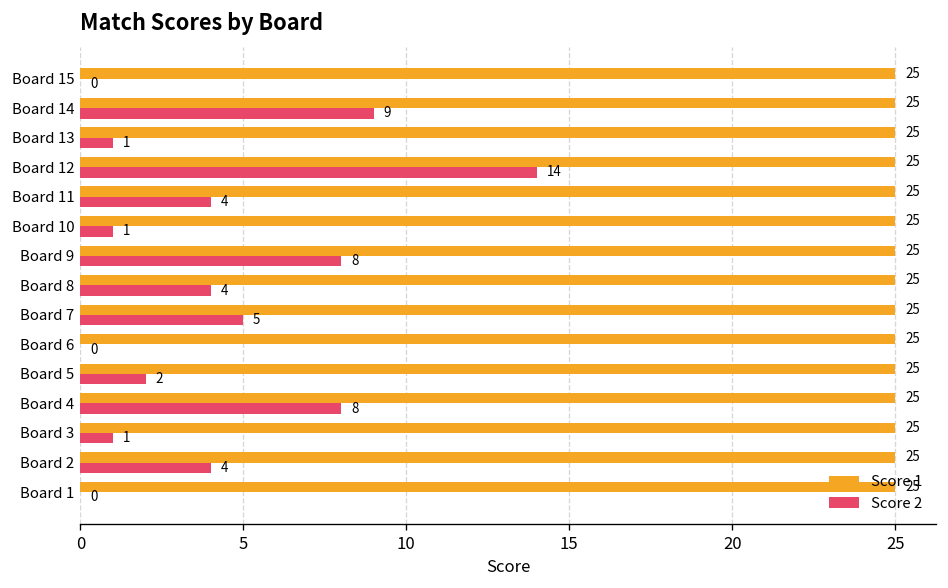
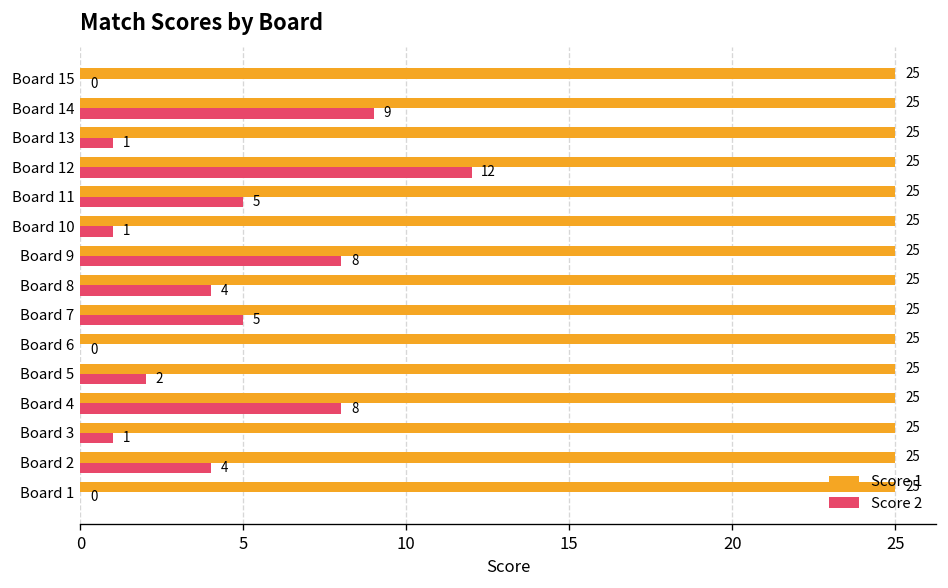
Score 2, Board 12: 14 -> 12
Score 2, Board 11: 4 -> 5
